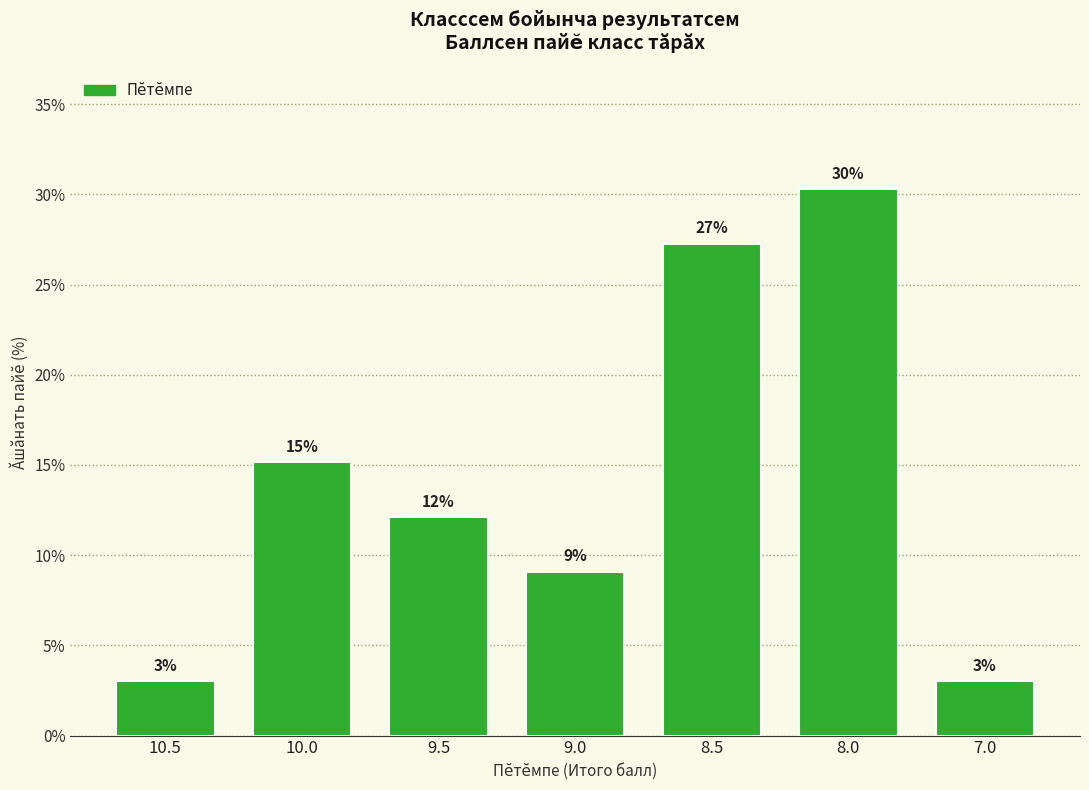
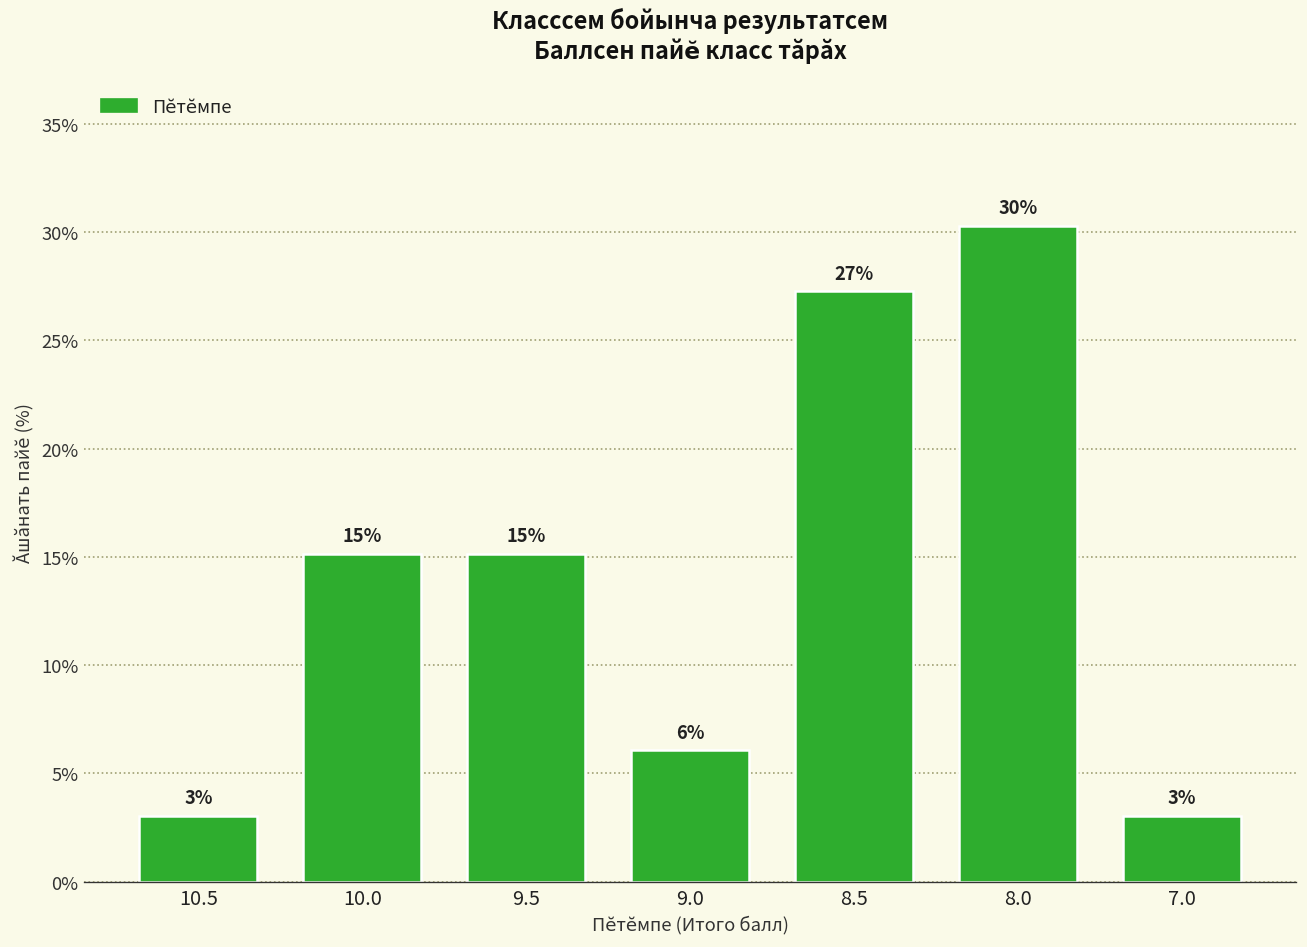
9.5: 12% -> 15%
9.0: 9% -> 6%
